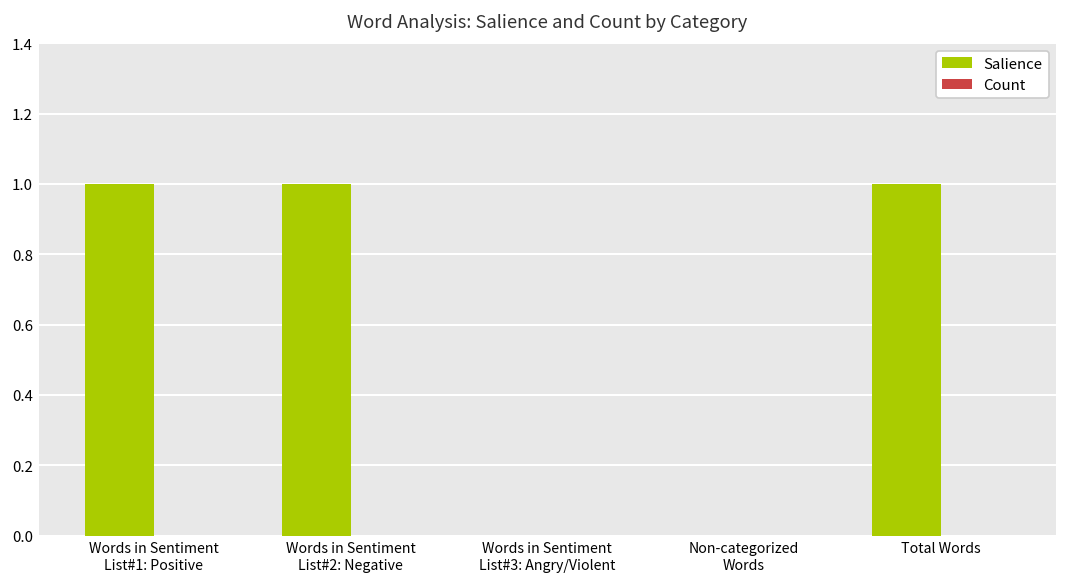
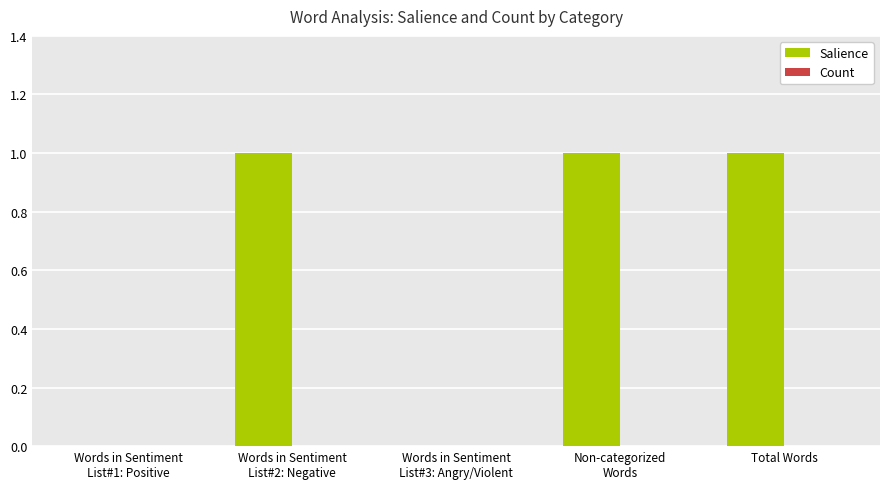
Salience, Words in Sentiment List#1: Positive: 1 -> 0
Salience, Non-categorized Words: 0 -> 1
